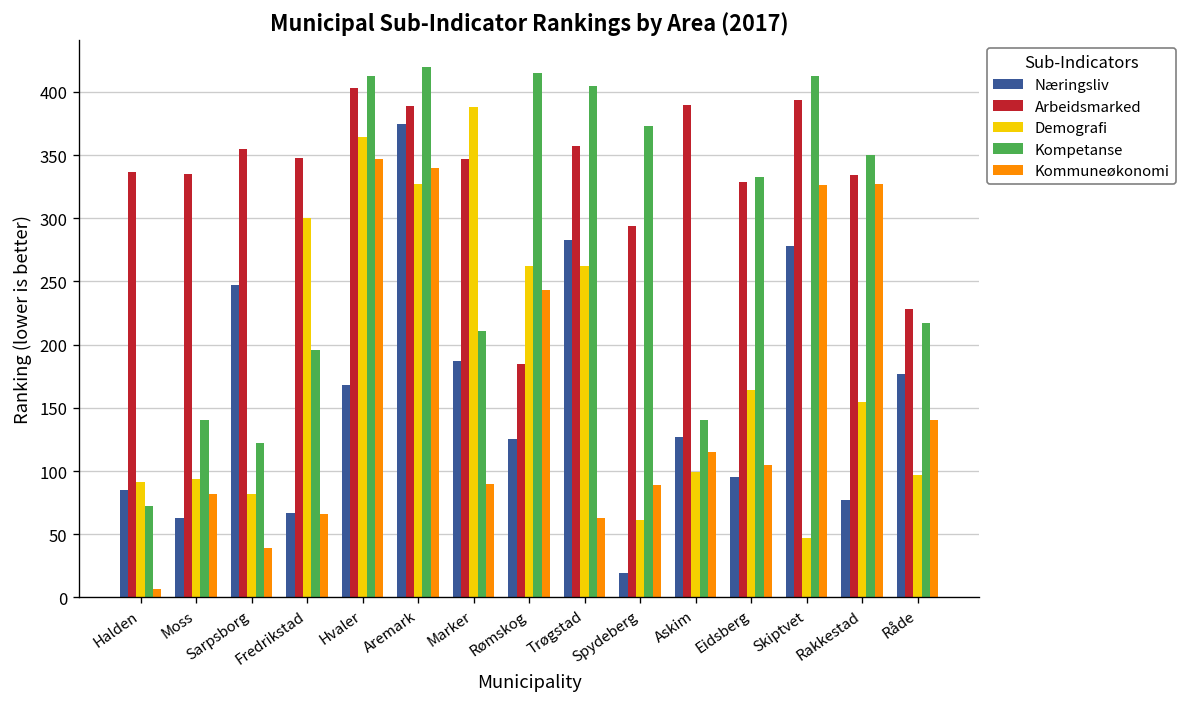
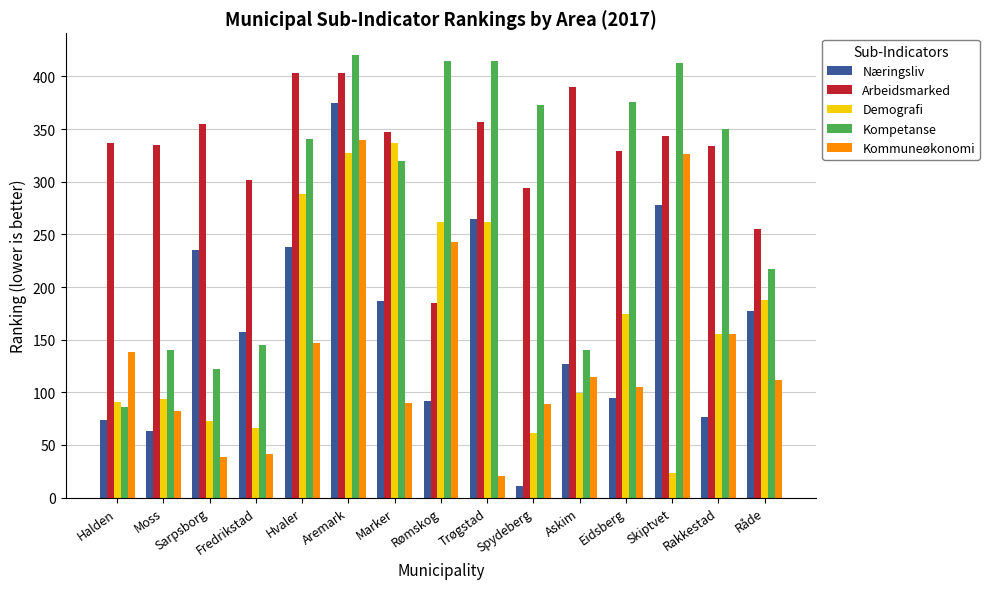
Næringsliv, Halden: 85 -> 74
Kompetanse, Halden: 72 -> 86
Kommuneøkonomi, Halden: 7 -> 138
Næringsliv, Sarpsborg: 247 -> 235
Demografi, Sarpsborg: 82 -> 73
Næringsliv, Fredrikstad: 67 -> 157
Arbeidsmarked, Fredrikstad: 348 -> 302
Demografi, Fredrikstad: 300 -> 66
Kompetanse, Fredrikstad: 196 -> 145
Kommuneøkonomi, Fredrikstad: 66 -> 41
Næringsliv, Hvaler: 168 -> 238
Demografi, Hvaler: 364 -> 288
Kompetanse, Hvaler: 413 -> 341
Kommuneøkonomi, Hvaler: 347 -> 147
Arbeidsmarked, Aremark: 389 -> 403
Demografi, Marker: 388 -> 337
Kompetanse, Marker: 211 -> 320
Næringsliv, Rømskog: 125 -> 92
Næringsliv, Trøgstad: 283 -> 265
Kompetanse, Trøgstad: 405 -> 415
Kommuneøkonomi, Trøgstad: 63 -> 21
Næringsliv, Spydeberg: 19 -> 11
Demografi, Eidsberg: 164 -> 174
Kompetanse, Eidsberg: 333 -> 376
Arbeidsmarked, Skiptvet: 394 -> 343
Demografi, Skiptvet: 47 -> 23
Kommuneøkonomi, Rakkestad: 327 -> 155
Arbeidsmarked, Råde: 228 -> 255
Demografi, Råde: 97 -> 188
Kommuneøkonomi, Råde: 140 -> 112
